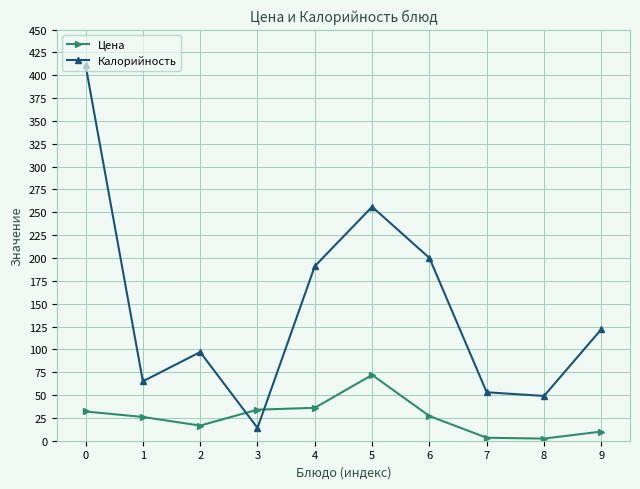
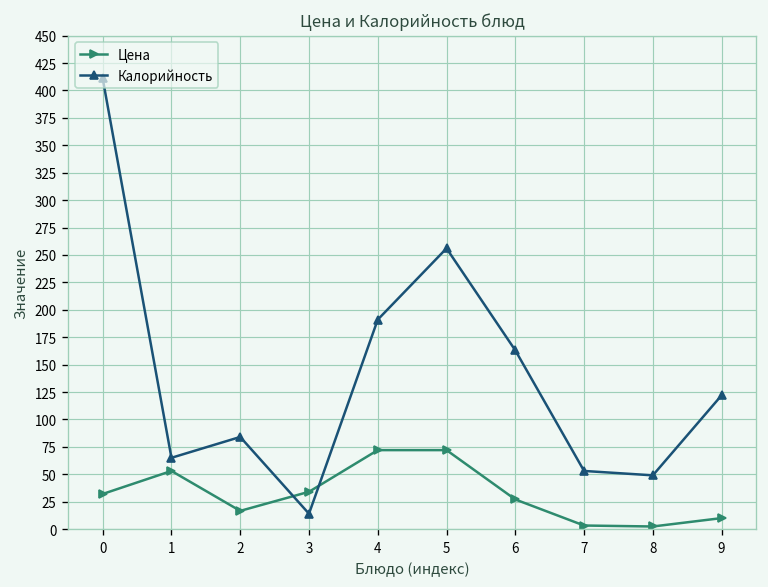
Цена, 1: 30 -> 50
Калорийность, 2: 100 -> 80
Цена, 4: 40 -> 70
Калорийность, 6: 200 -> 160
